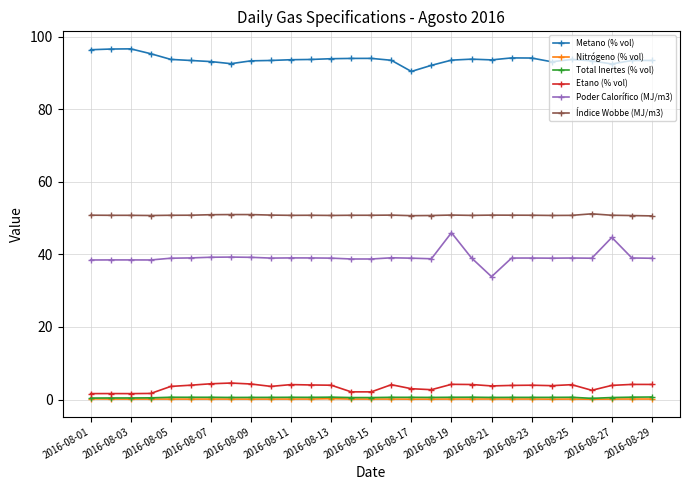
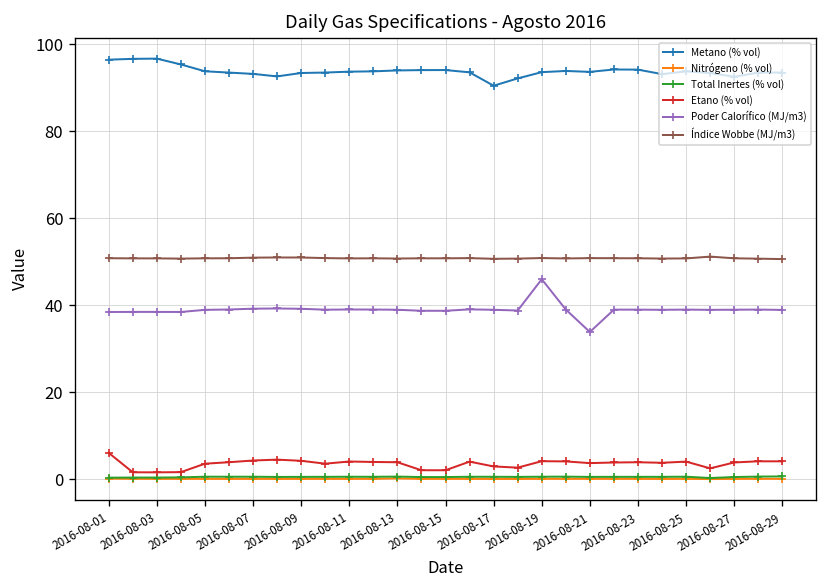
Etano (% vol), 2016-08-01: 2 -> 6
Poder Calorífico (MJ/m3), 2016-08-27: 45 -> 39
